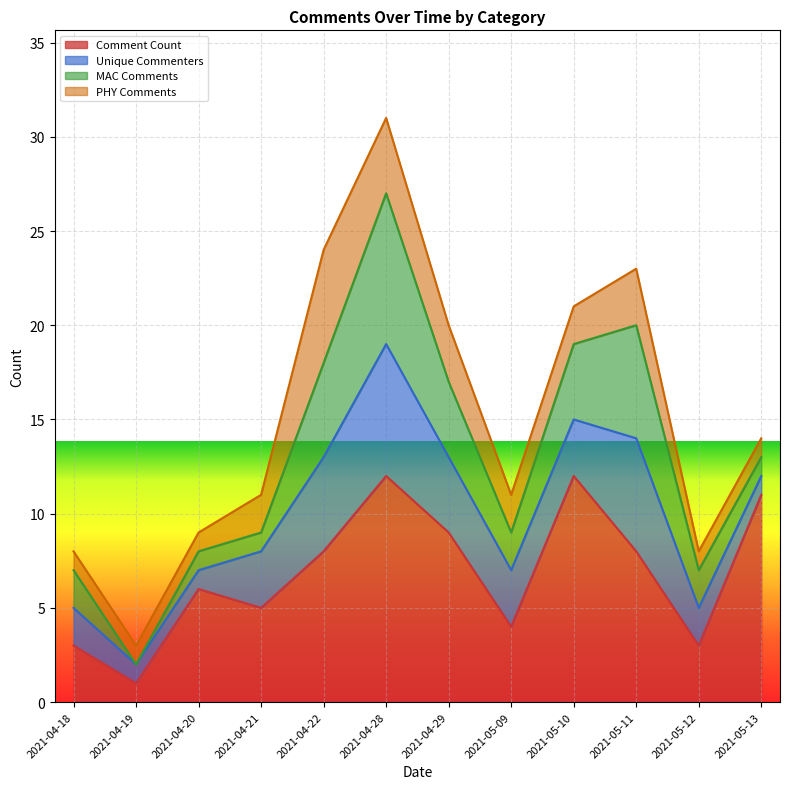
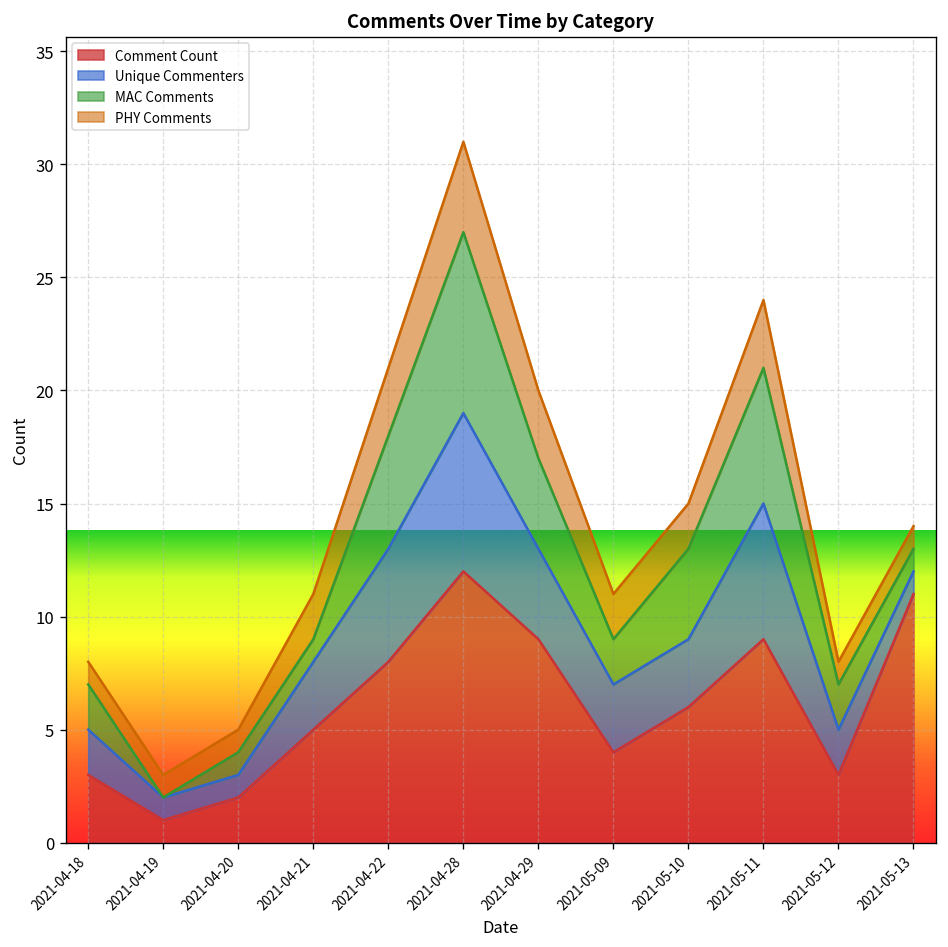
Comment Count, 2021-04-20: 6 -> 2
PHY Comments, 2021-04-22: 6 -> 3
Comment Count, 2021-05-10: 12 -> 6
Comment Count, 2021-05-11: 8 -> 9
